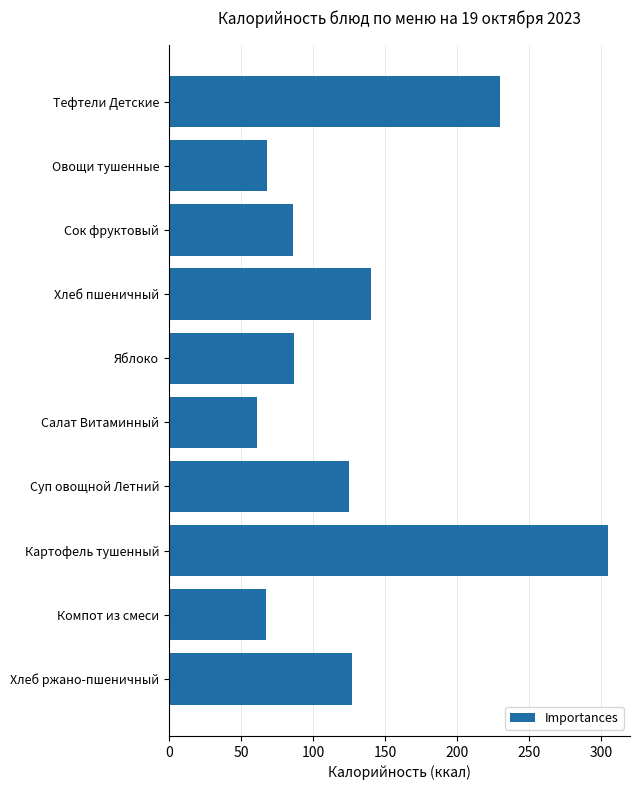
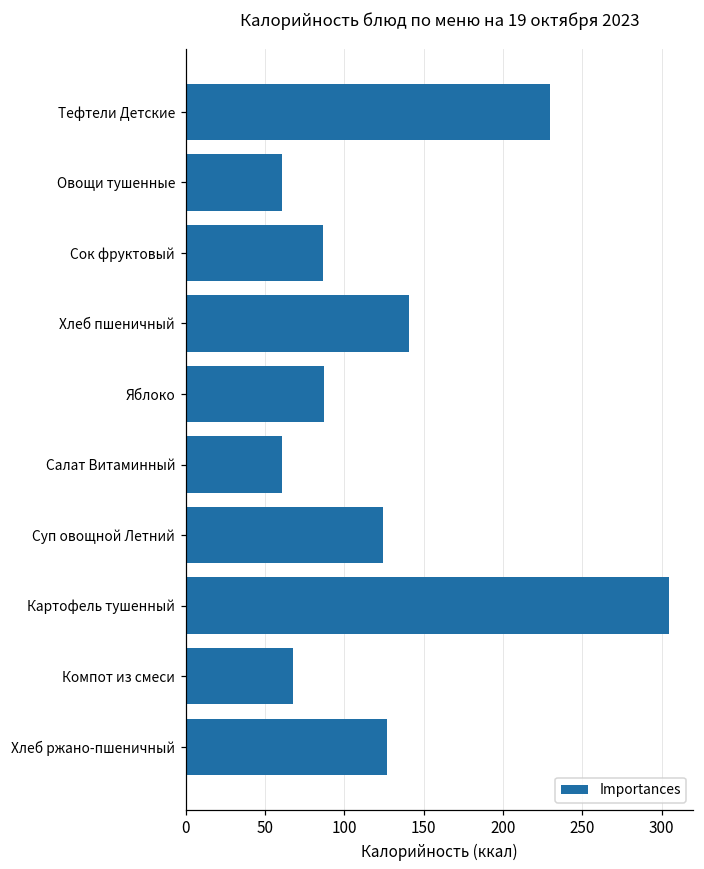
Овощи тушенные: 68 -> 61
